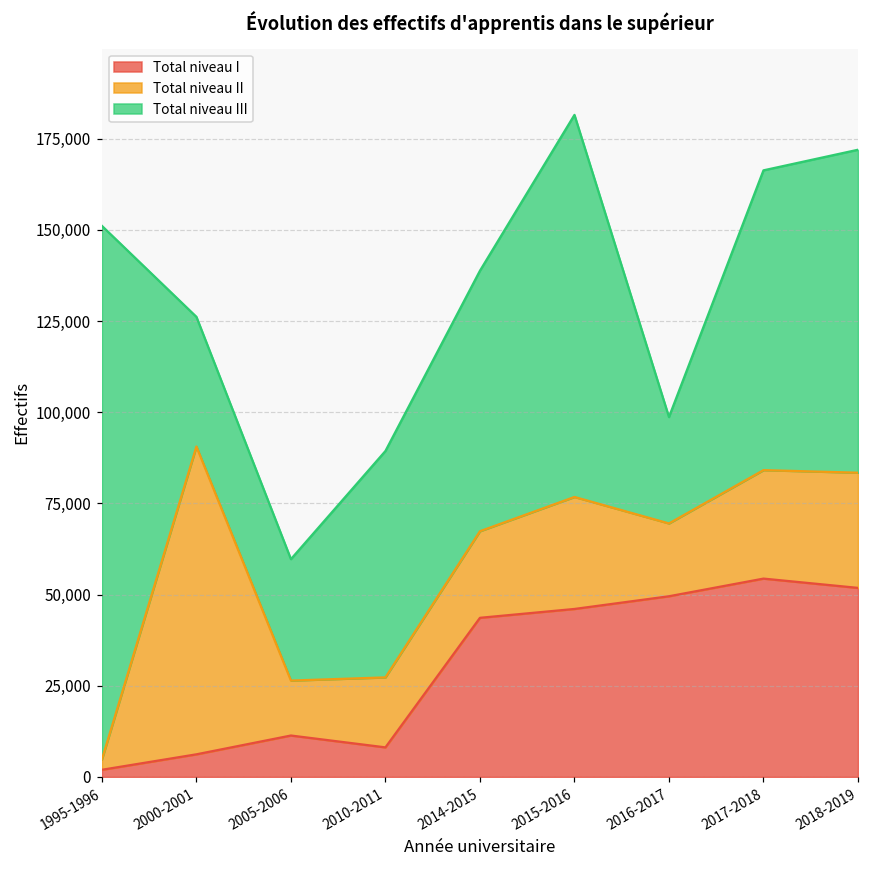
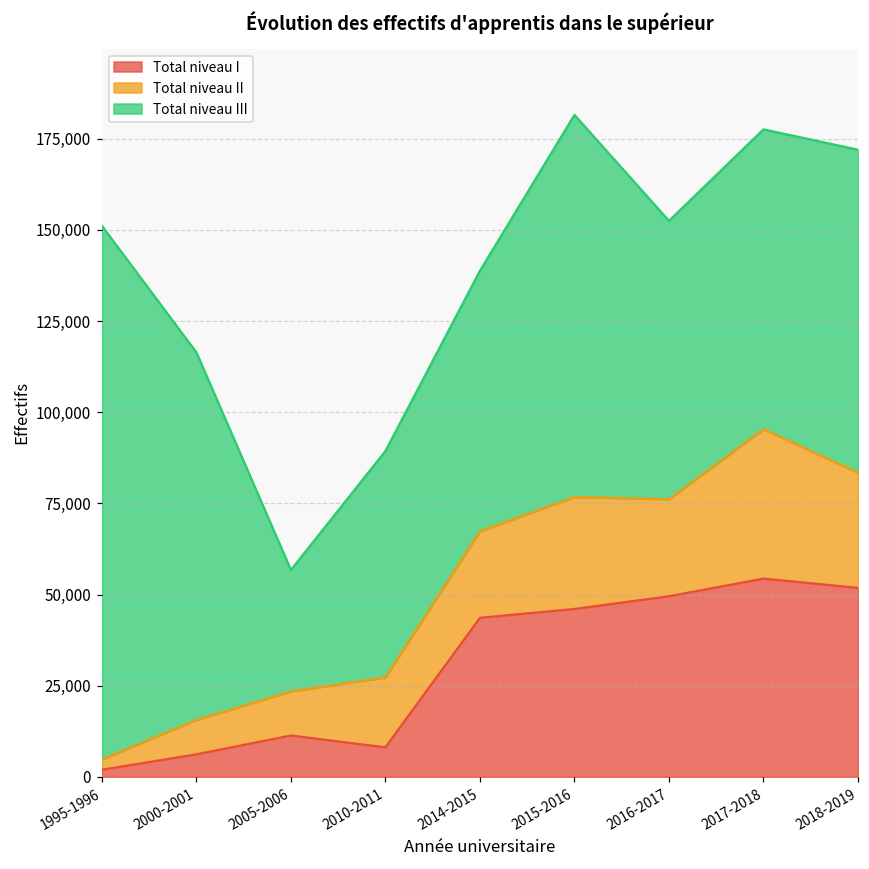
Total niveau II, 2000-2001: 84,000 -> 9,000
Total niveau III, 2000-2001: 36,000 -> 101,000
Total niveau II, 2005-2006: 15,000 -> 12,000
Total niveau II, 2016-2017: 20,000 -> 27,000
Total niveau III, 2016-2017: 29,000 -> 76,000
Total niveau II, 2017-2018: 30,000 -> 41,000
